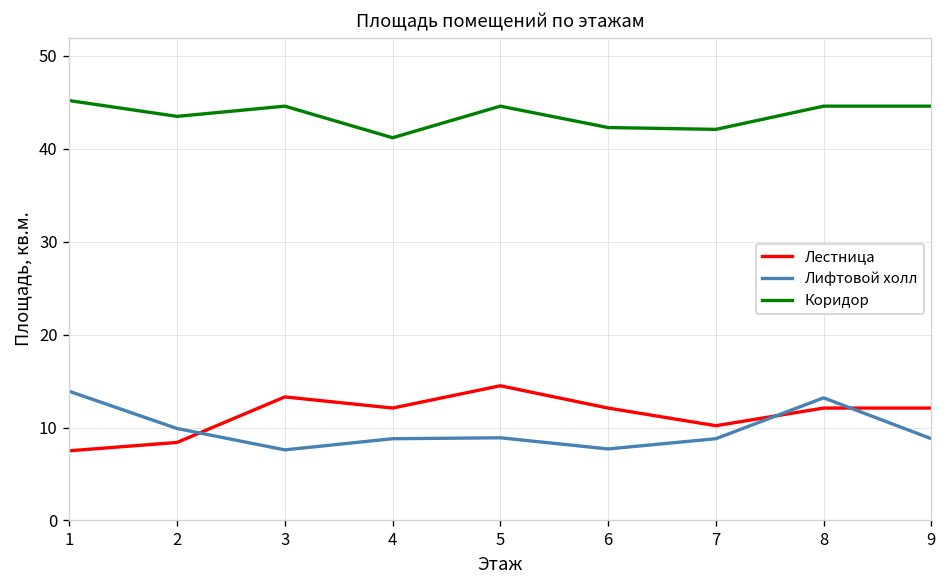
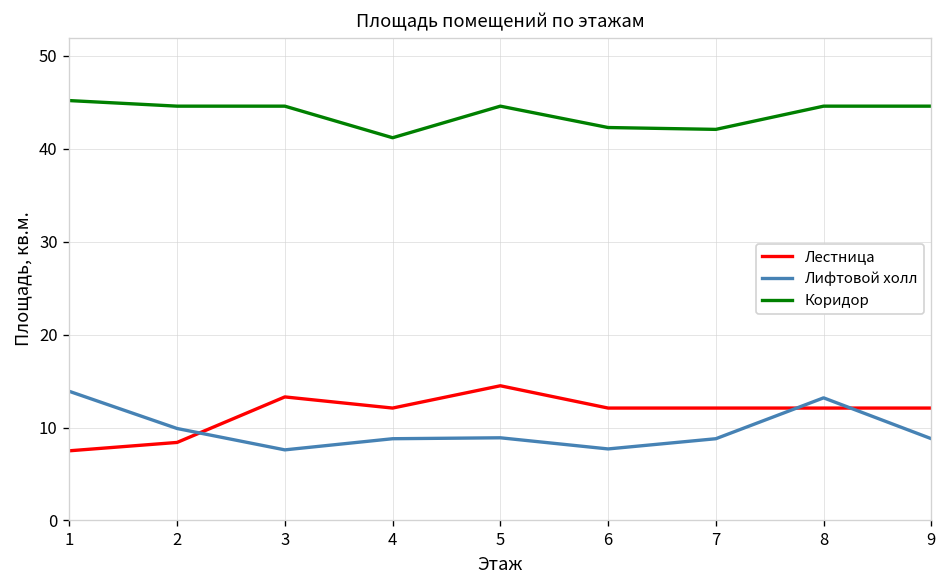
Коридор, 2: 44 -> 45
Лестница, 7: 10 -> 12
